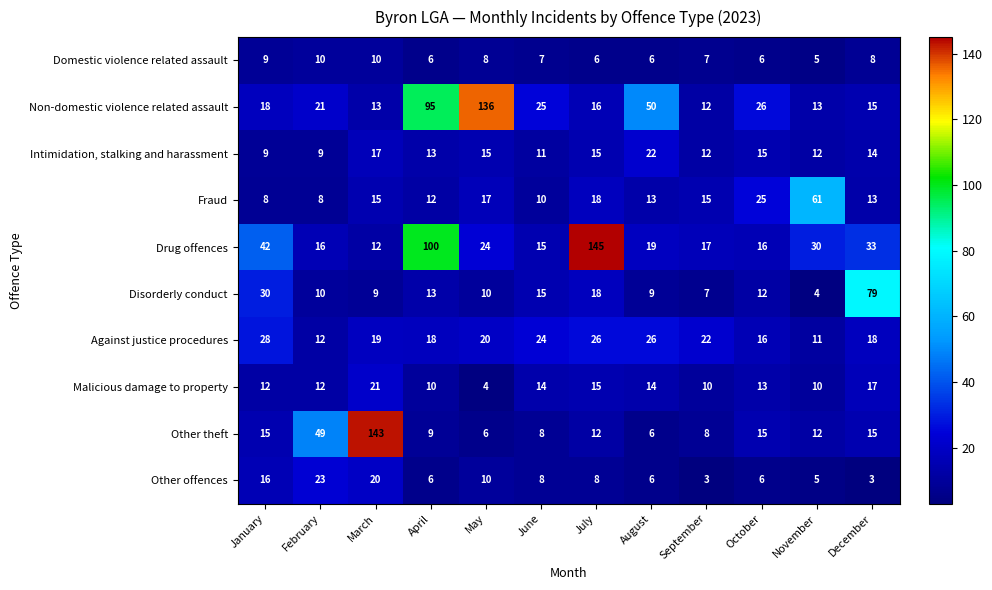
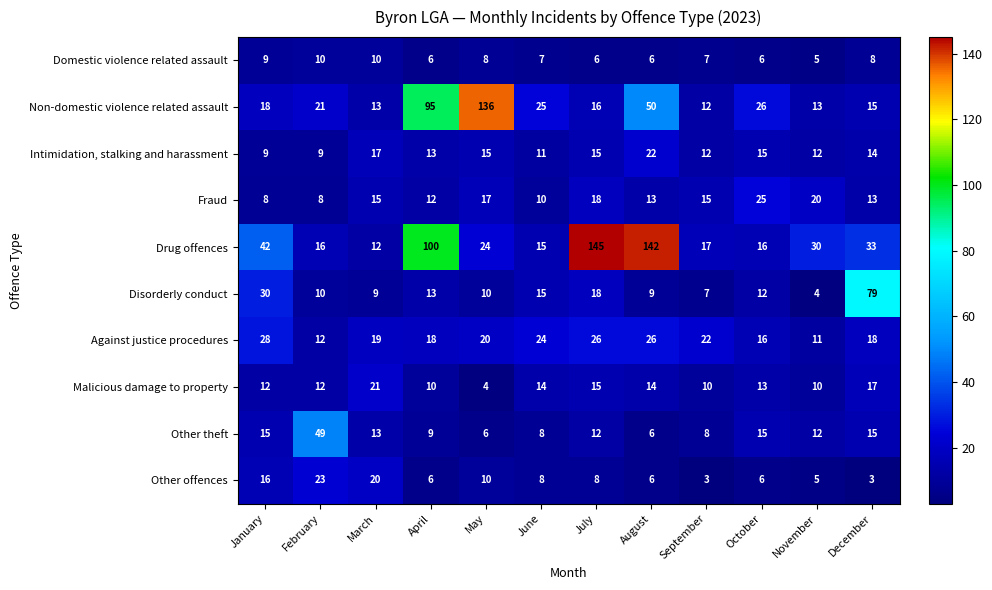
Fraud, November: 61 -> 20
Drug offences, August: 19 -> 142
Other theft, March: 143 -> 13
